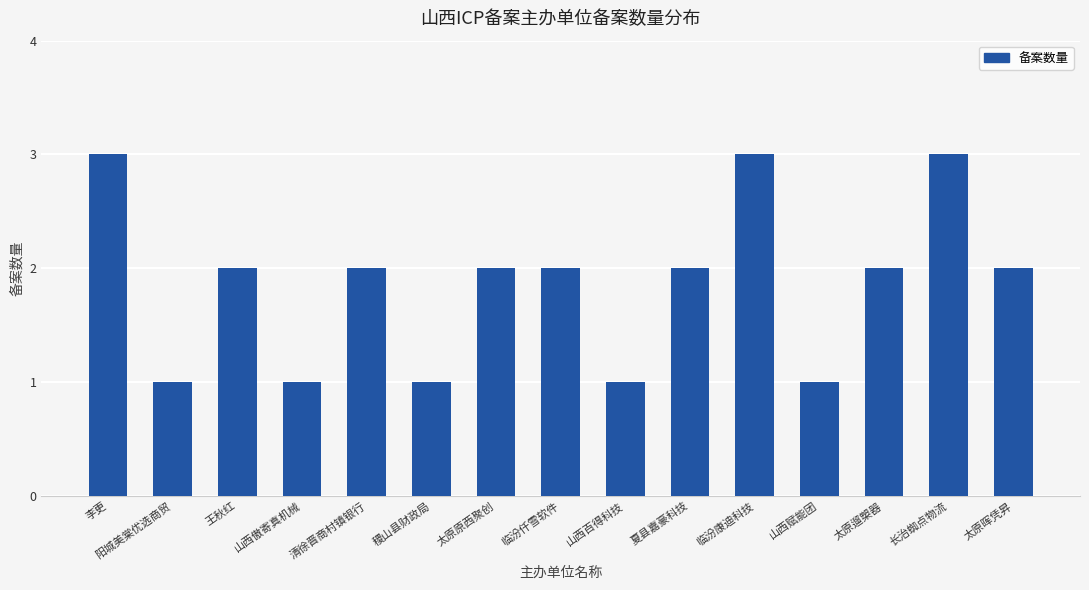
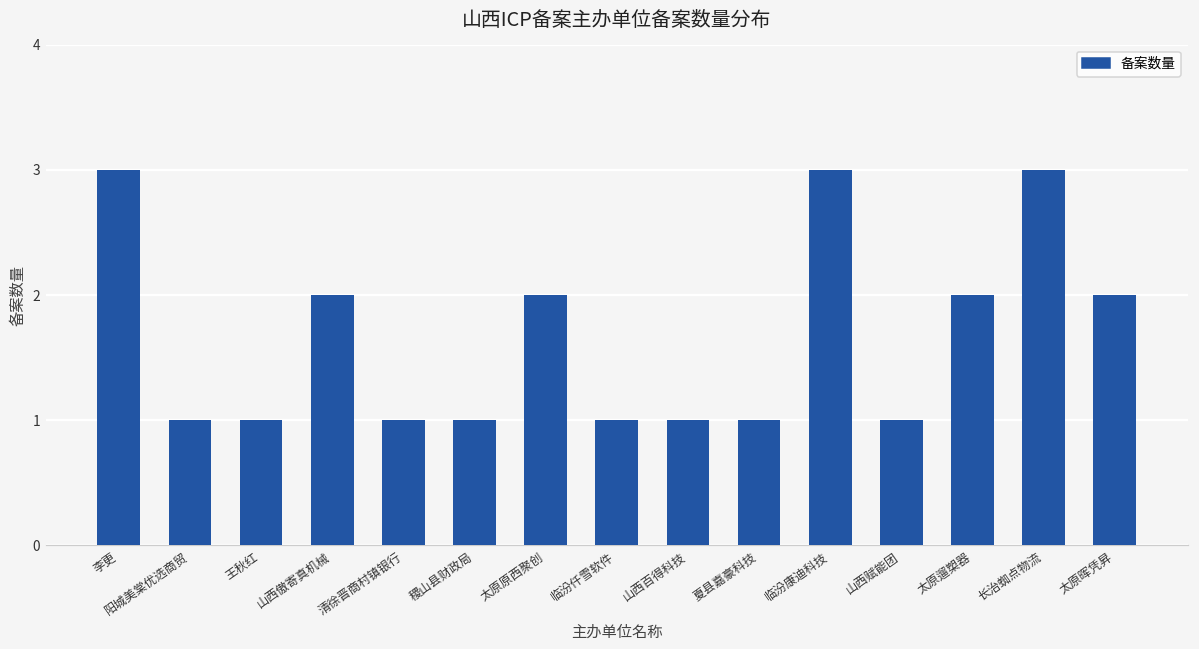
王秋红: 2 -> 1
山西傲寄真机械: 1 -> 2
清徐晋商村镇银行: 2 -> 1
临汾仟雪软件: 2 -> 1
夏县嘉豪科技: 2 -> 1
